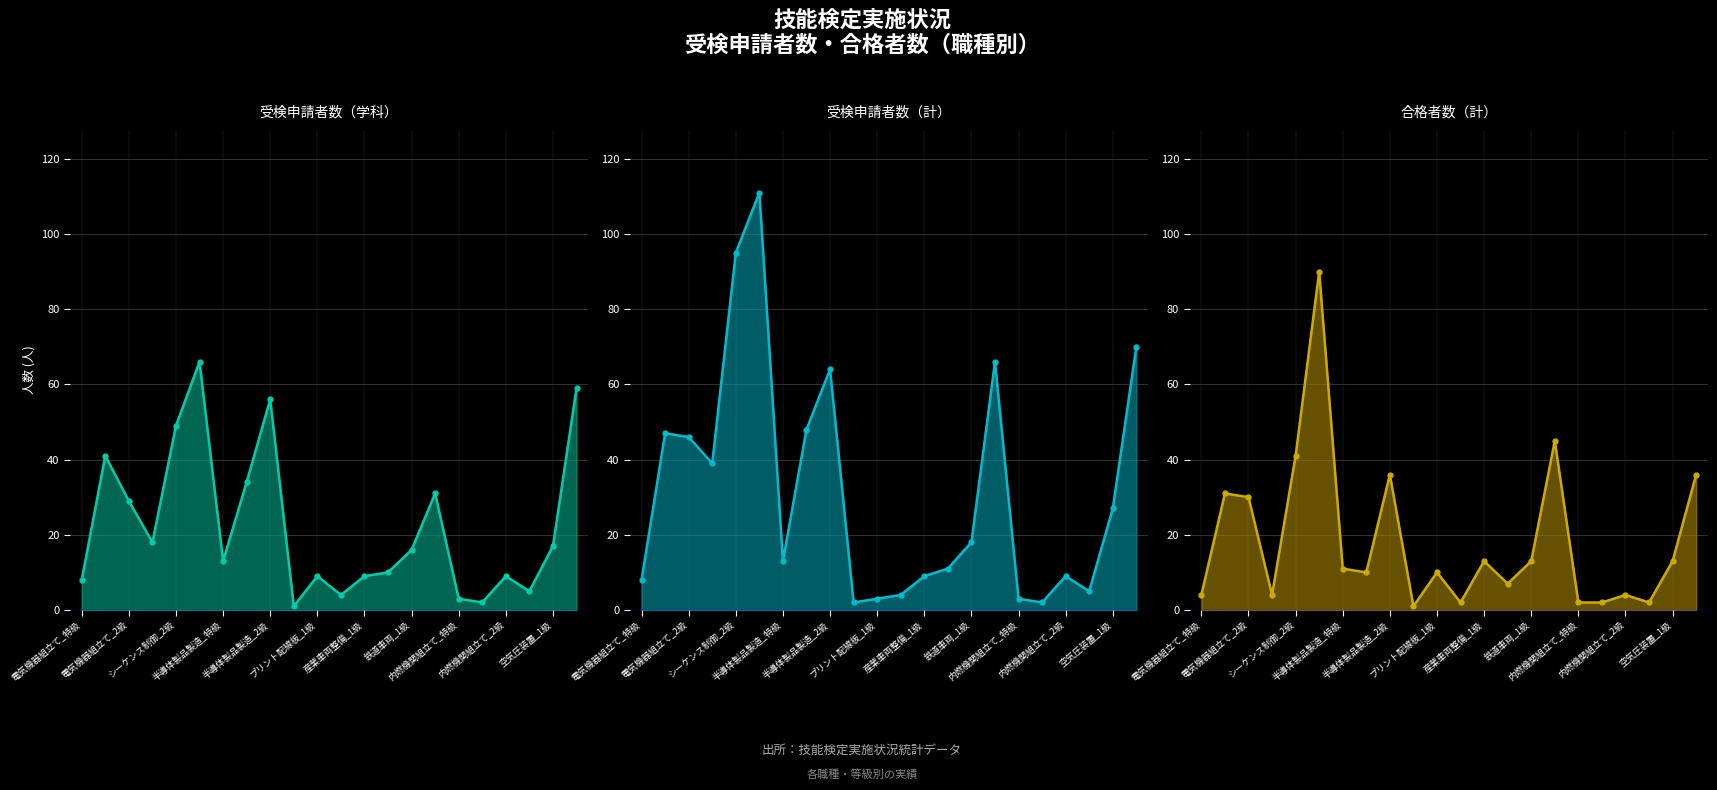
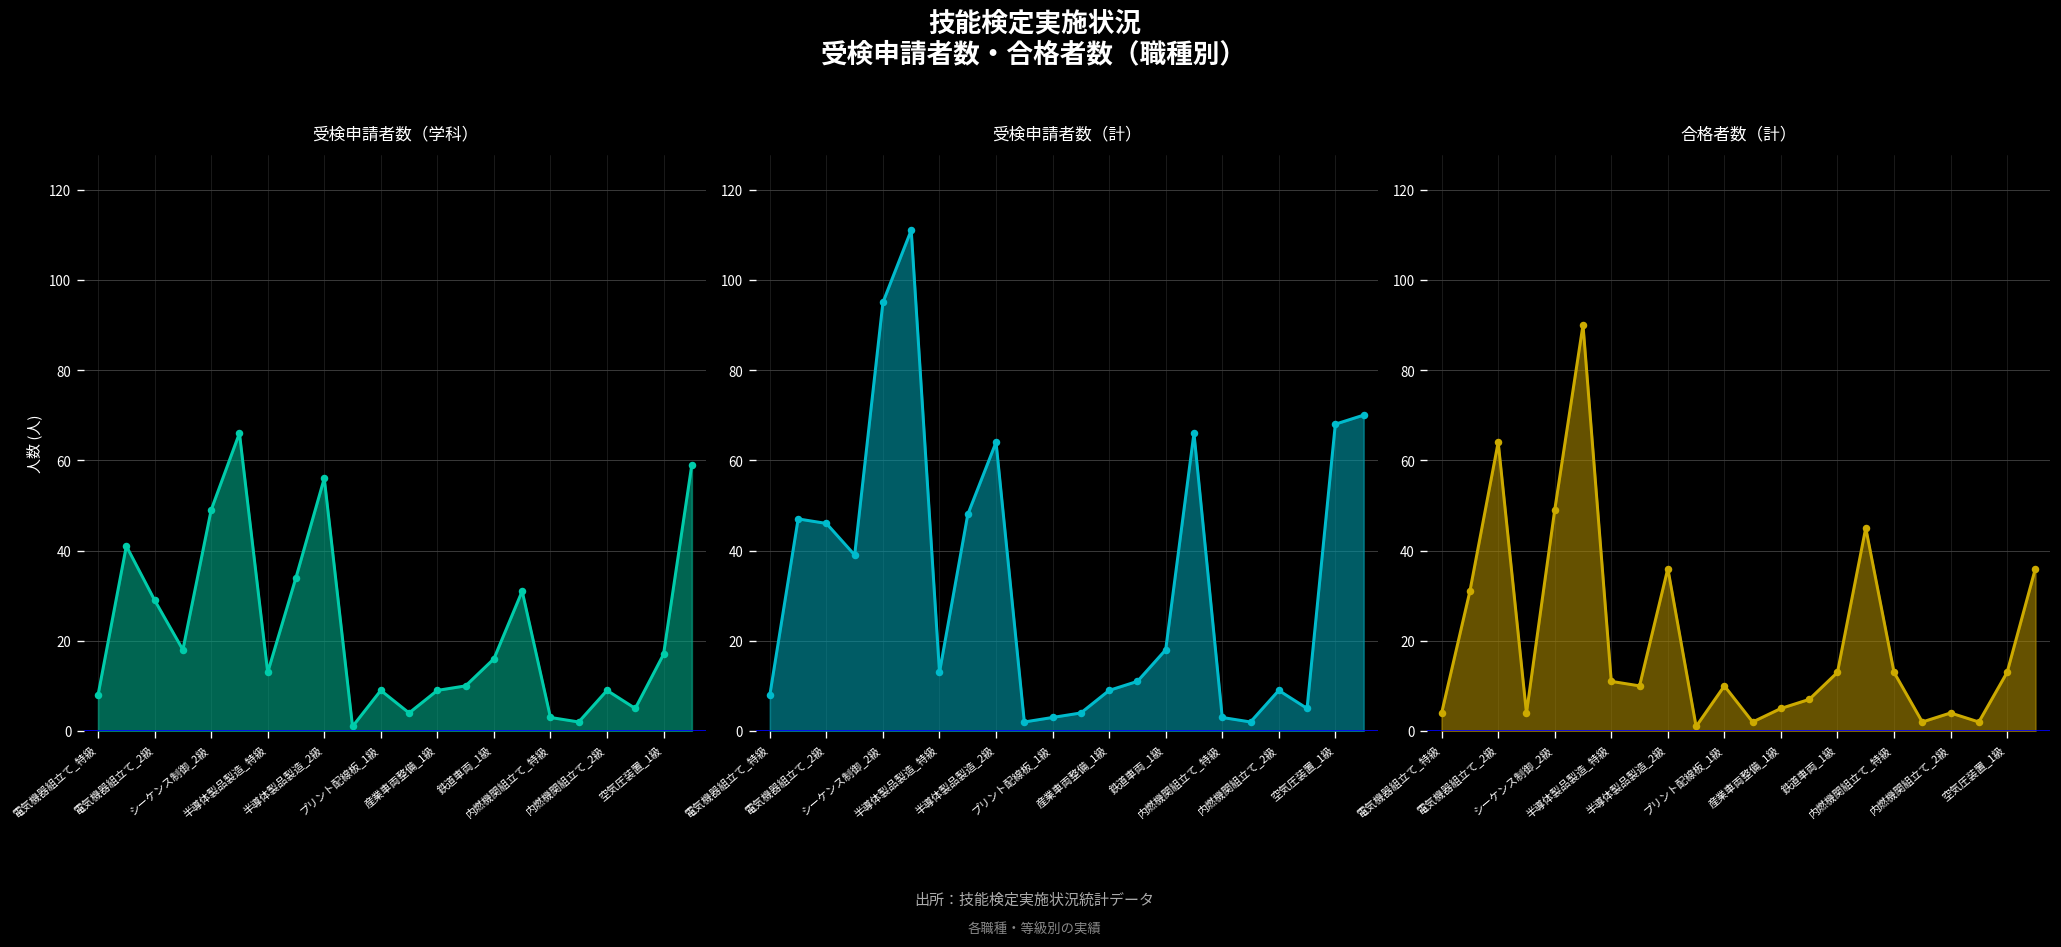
受検申請者数（計）, 空気圧装置_1級: 27 -> 68
合格者数（計）, 電気機器組立て_2級: 30 -> 64
合格者数（計）, シーケンス制御_2級: 41 -> 49
合格者数（計）, 産業車両整備_1級: 13 -> 5
合格者数（計）, 内燃機関組立て_特級: 2 -> 13
